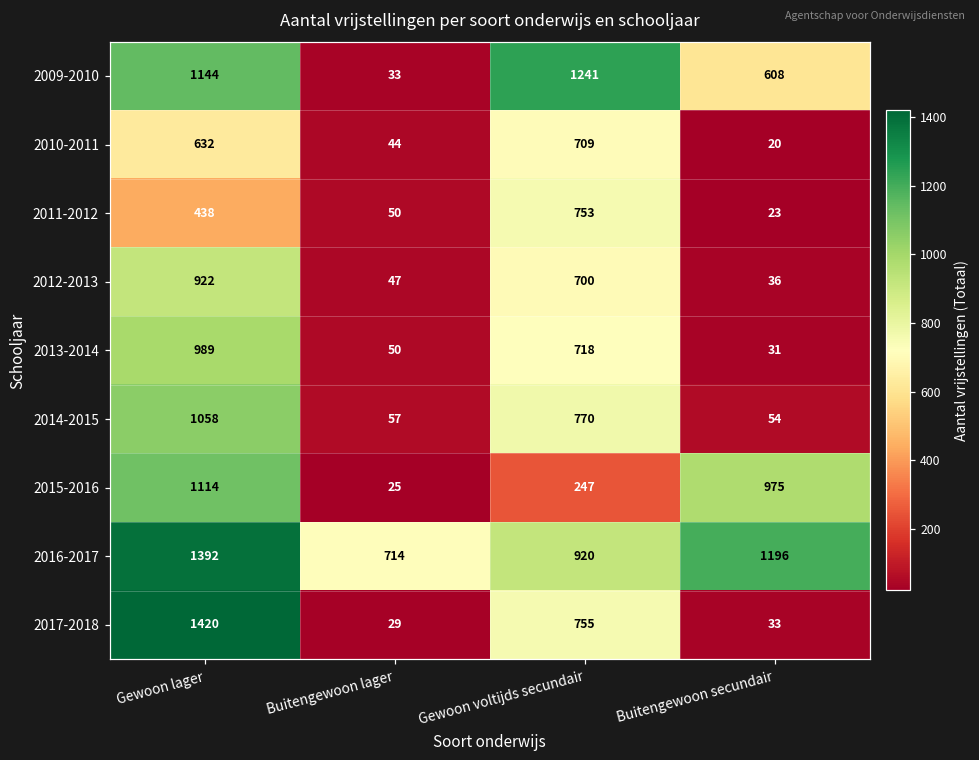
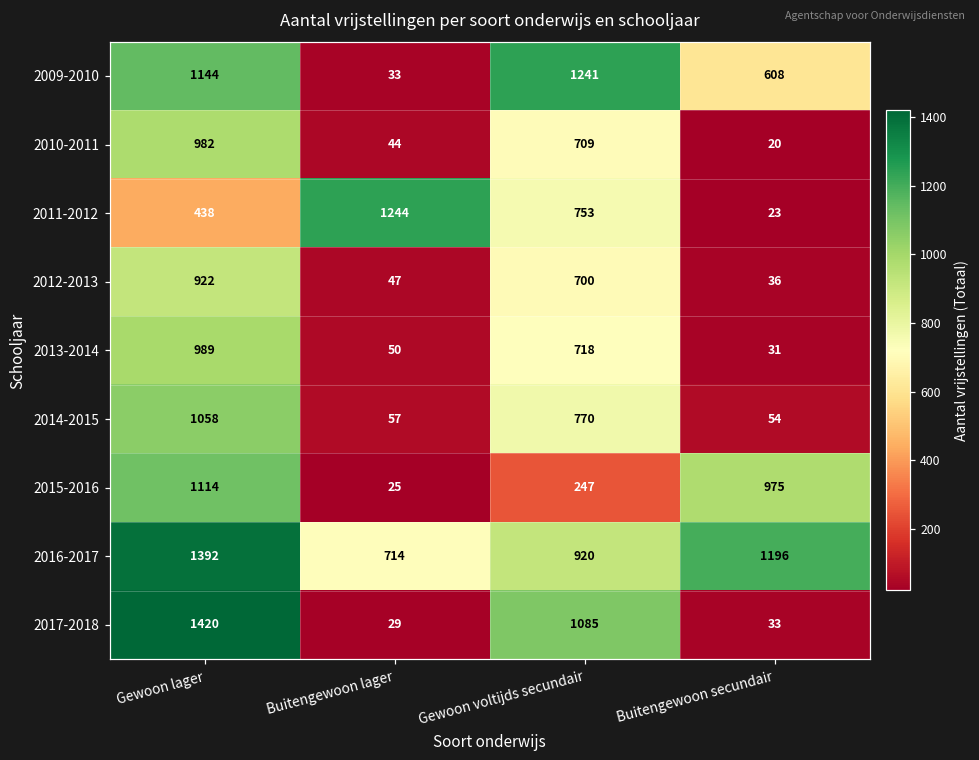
2010-2011, Gewoon lager: 632 -> 982
2011-2012, Buitengewoon lager: 50 -> 1244
2017-2018, Gewoon voltijds secundair: 755 -> 1085
